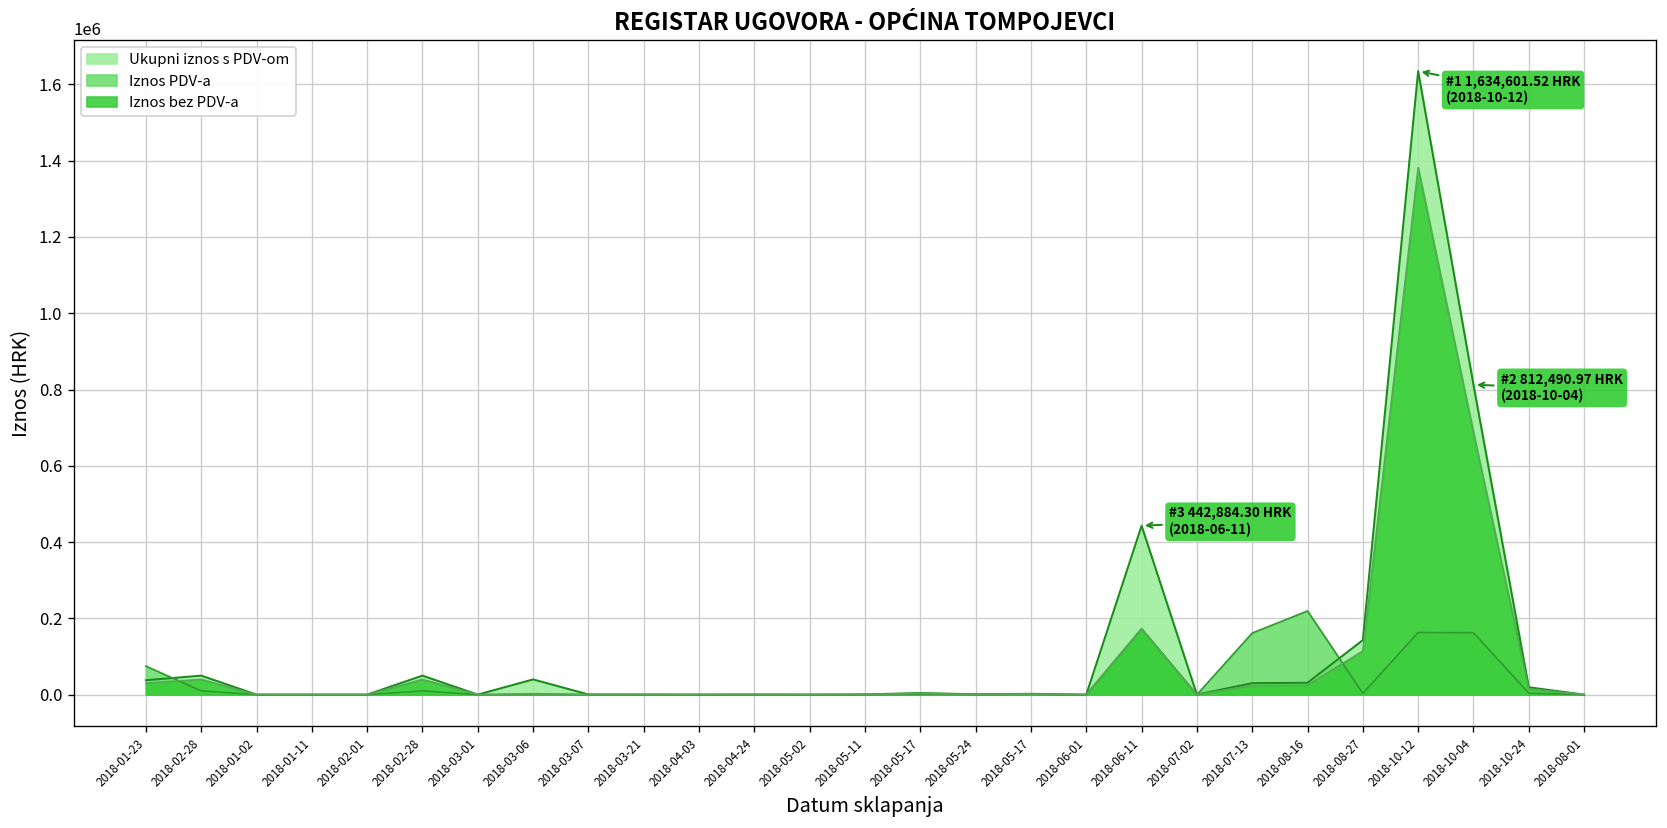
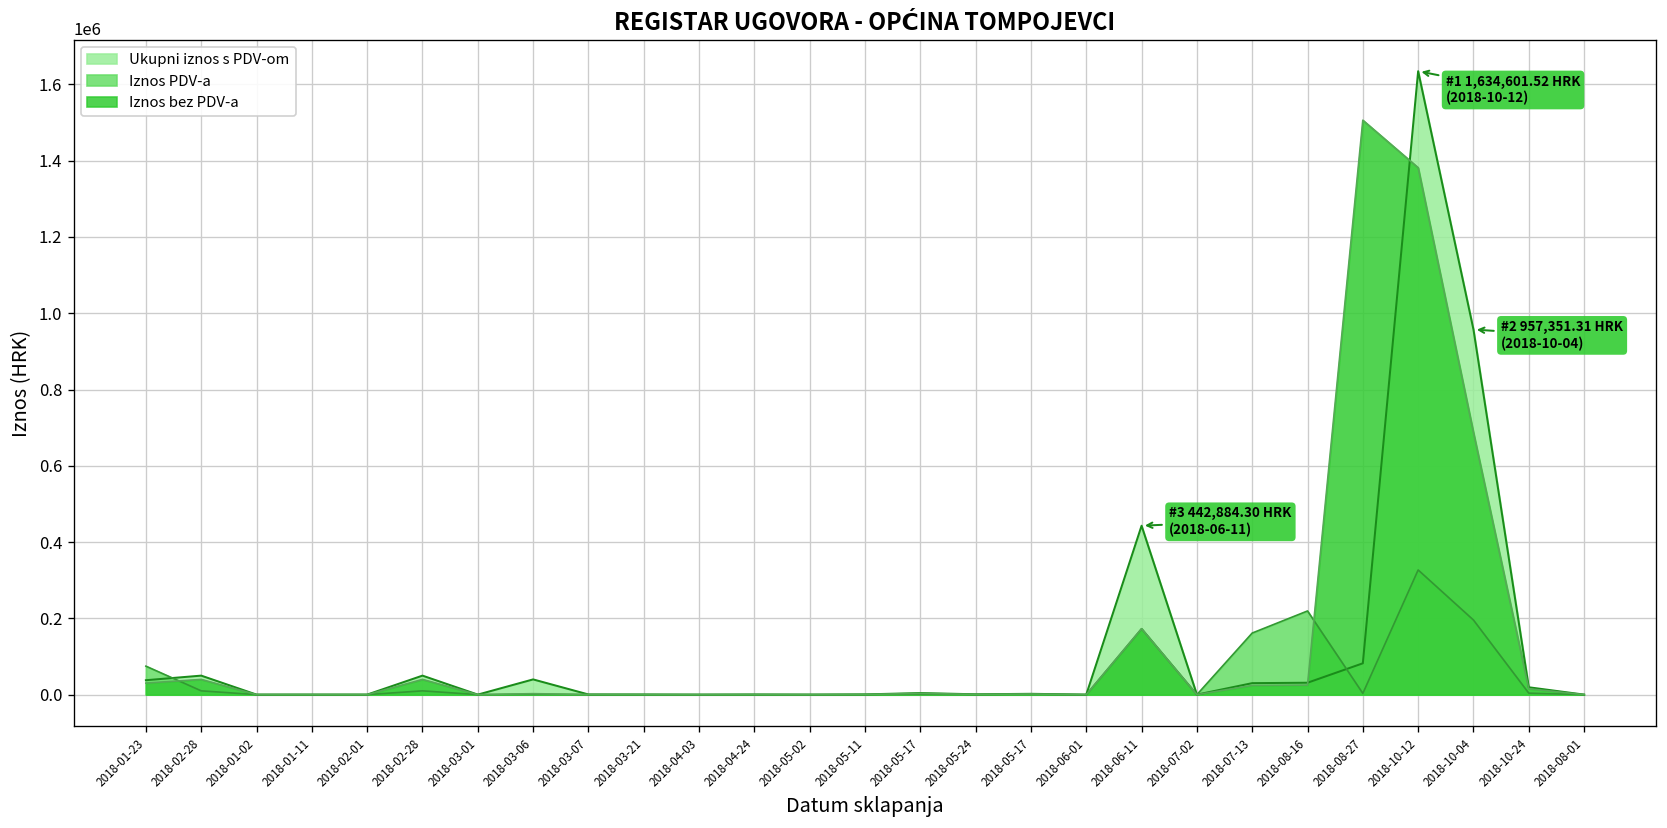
Ukupni iznos s PDV-om, 2018-08-27: 140000 -> 80000
Iznos bez PDV-a, 2018-08-27: 110000 -> 1510000
Iznos PDV-a, 2018-10-12: 160000 -> 330000
Ukupni iznos s PDV-om, 2018-10-04: 812,490.97 -> 957,351.31
Iznos PDV-a, 2018-10-04: 160000 -> 200000
